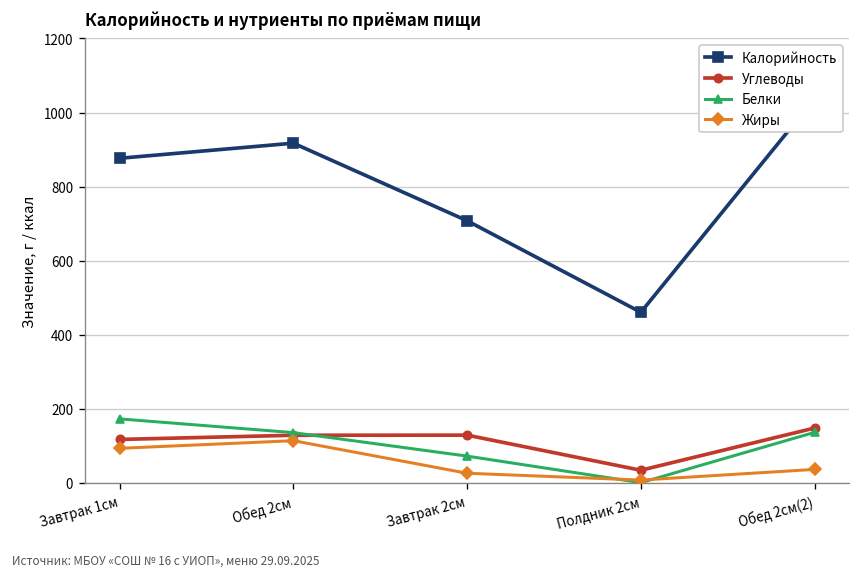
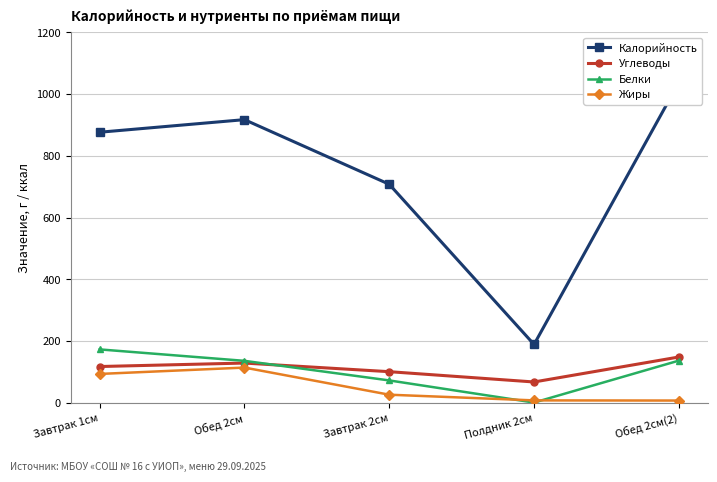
Углеводы, Завтрак 2см: 130 -> 100
Калорийность, Полдник 2см: 460 -> 190
Углеводы, Полдник 2см: 30 -> 70
Жиры, Обед 2см(2): 40 -> 10
